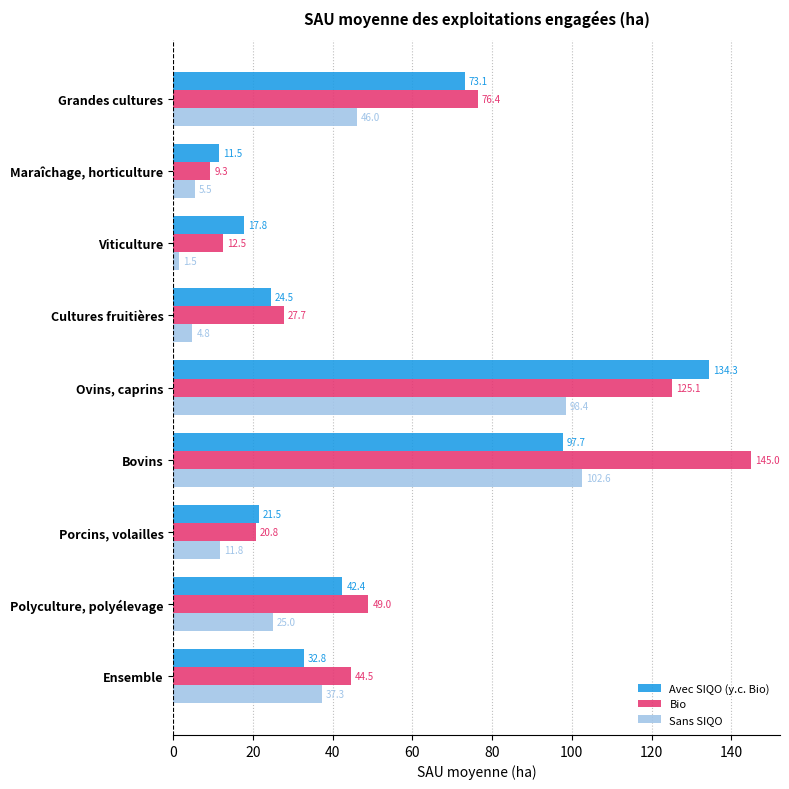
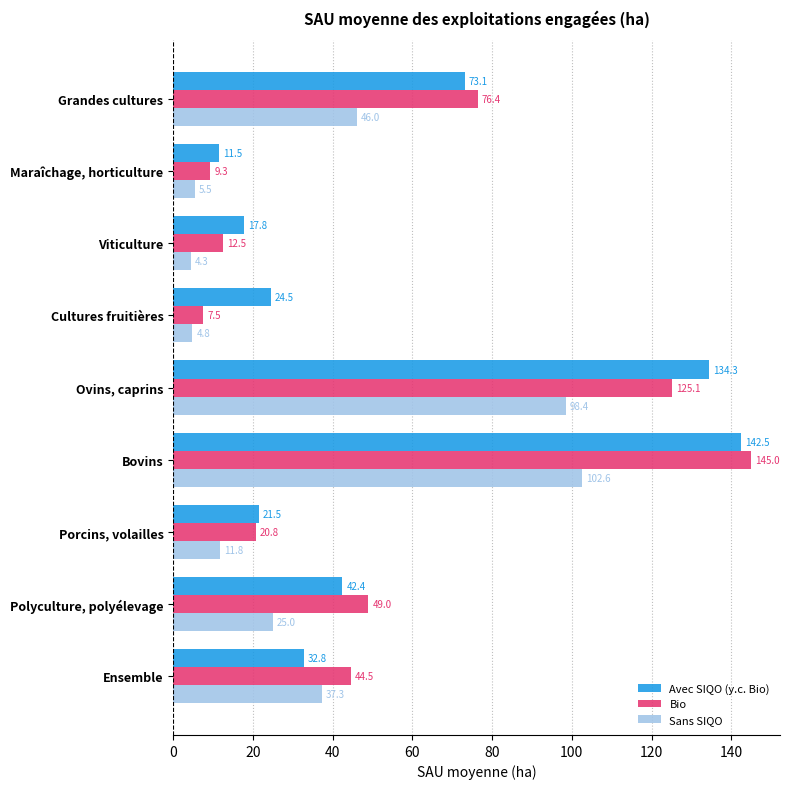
Sans SIQO, Viticulture: 1.5 -> 4.3
Bio, Cultures fruitières: 27.7 -> 7.5
Avec SIQO (y.c. Bio), Bovins: 97.7 -> 142.5
